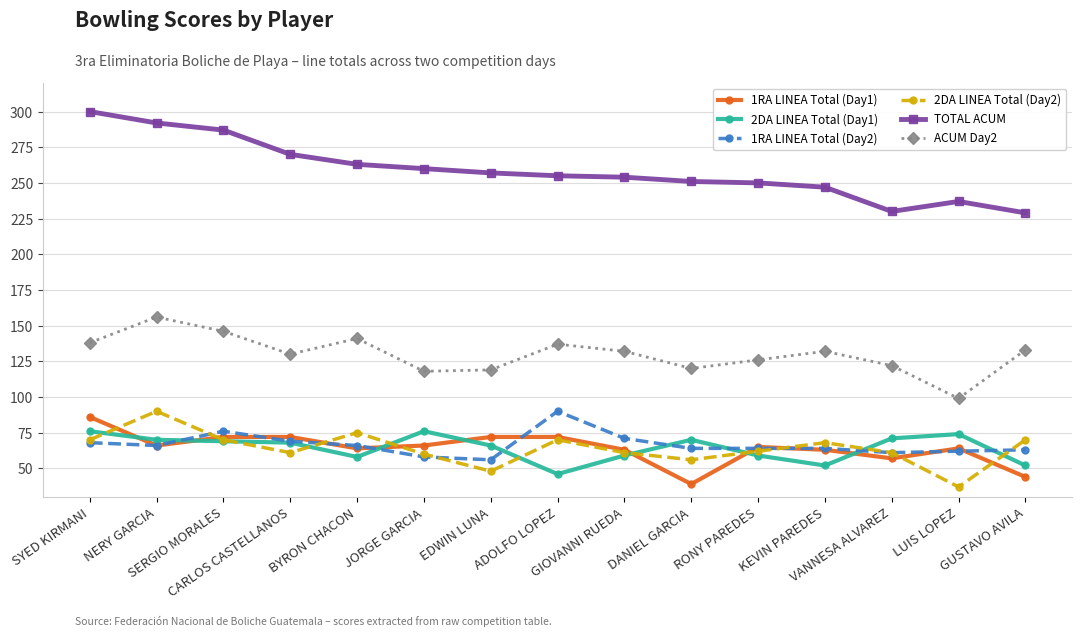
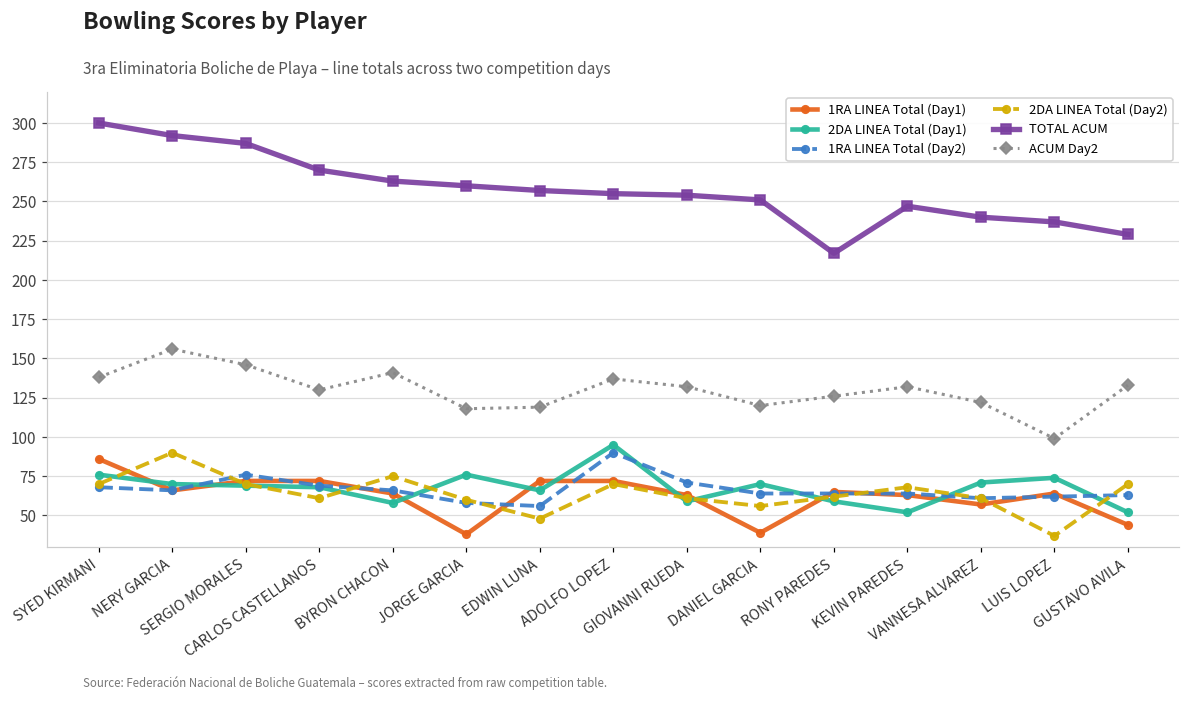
1RA LINEA Total (Day1), JORGE GARCIA: 66 -> 38
2DA LINEA Total (Day1), ADOLFO LOPEZ: 46 -> 95
TOTAL ACUM, RONY PAREDES: 250 -> 217
TOTAL ACUM, VANNESA ALVAREZ: 230 -> 240
